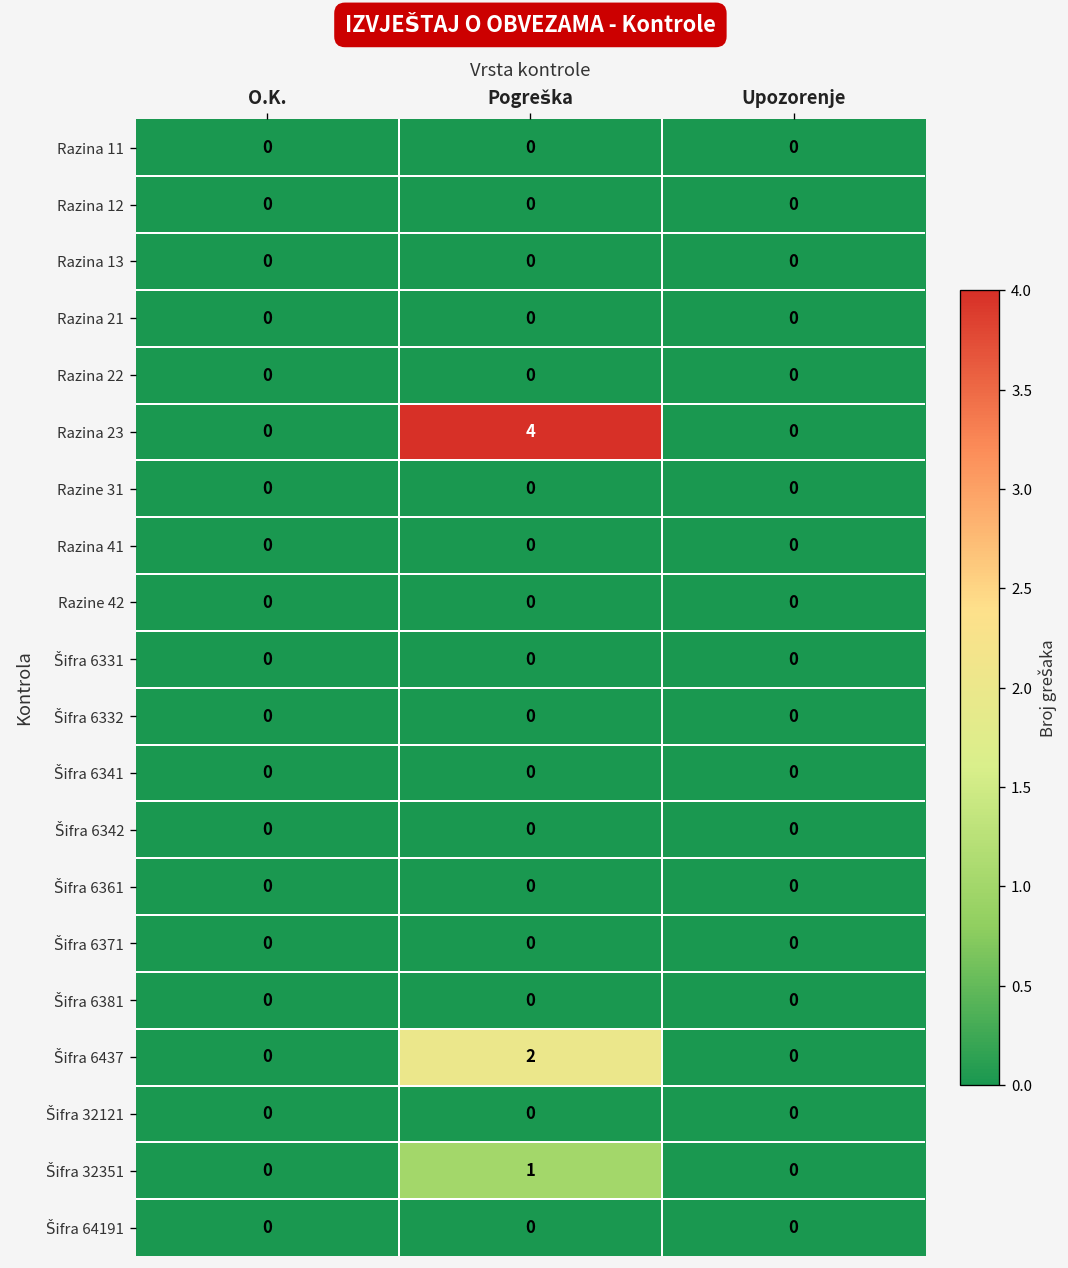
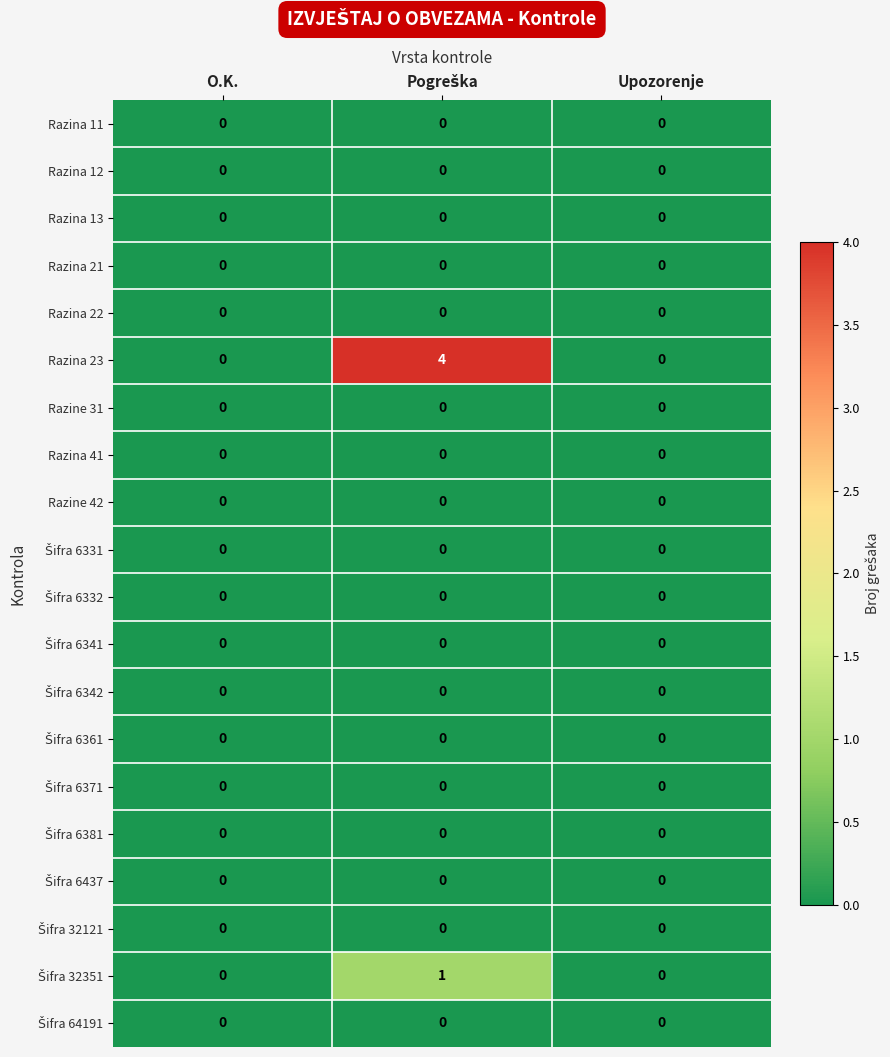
Šifra 6437, Pogreška: 2 -> 0
